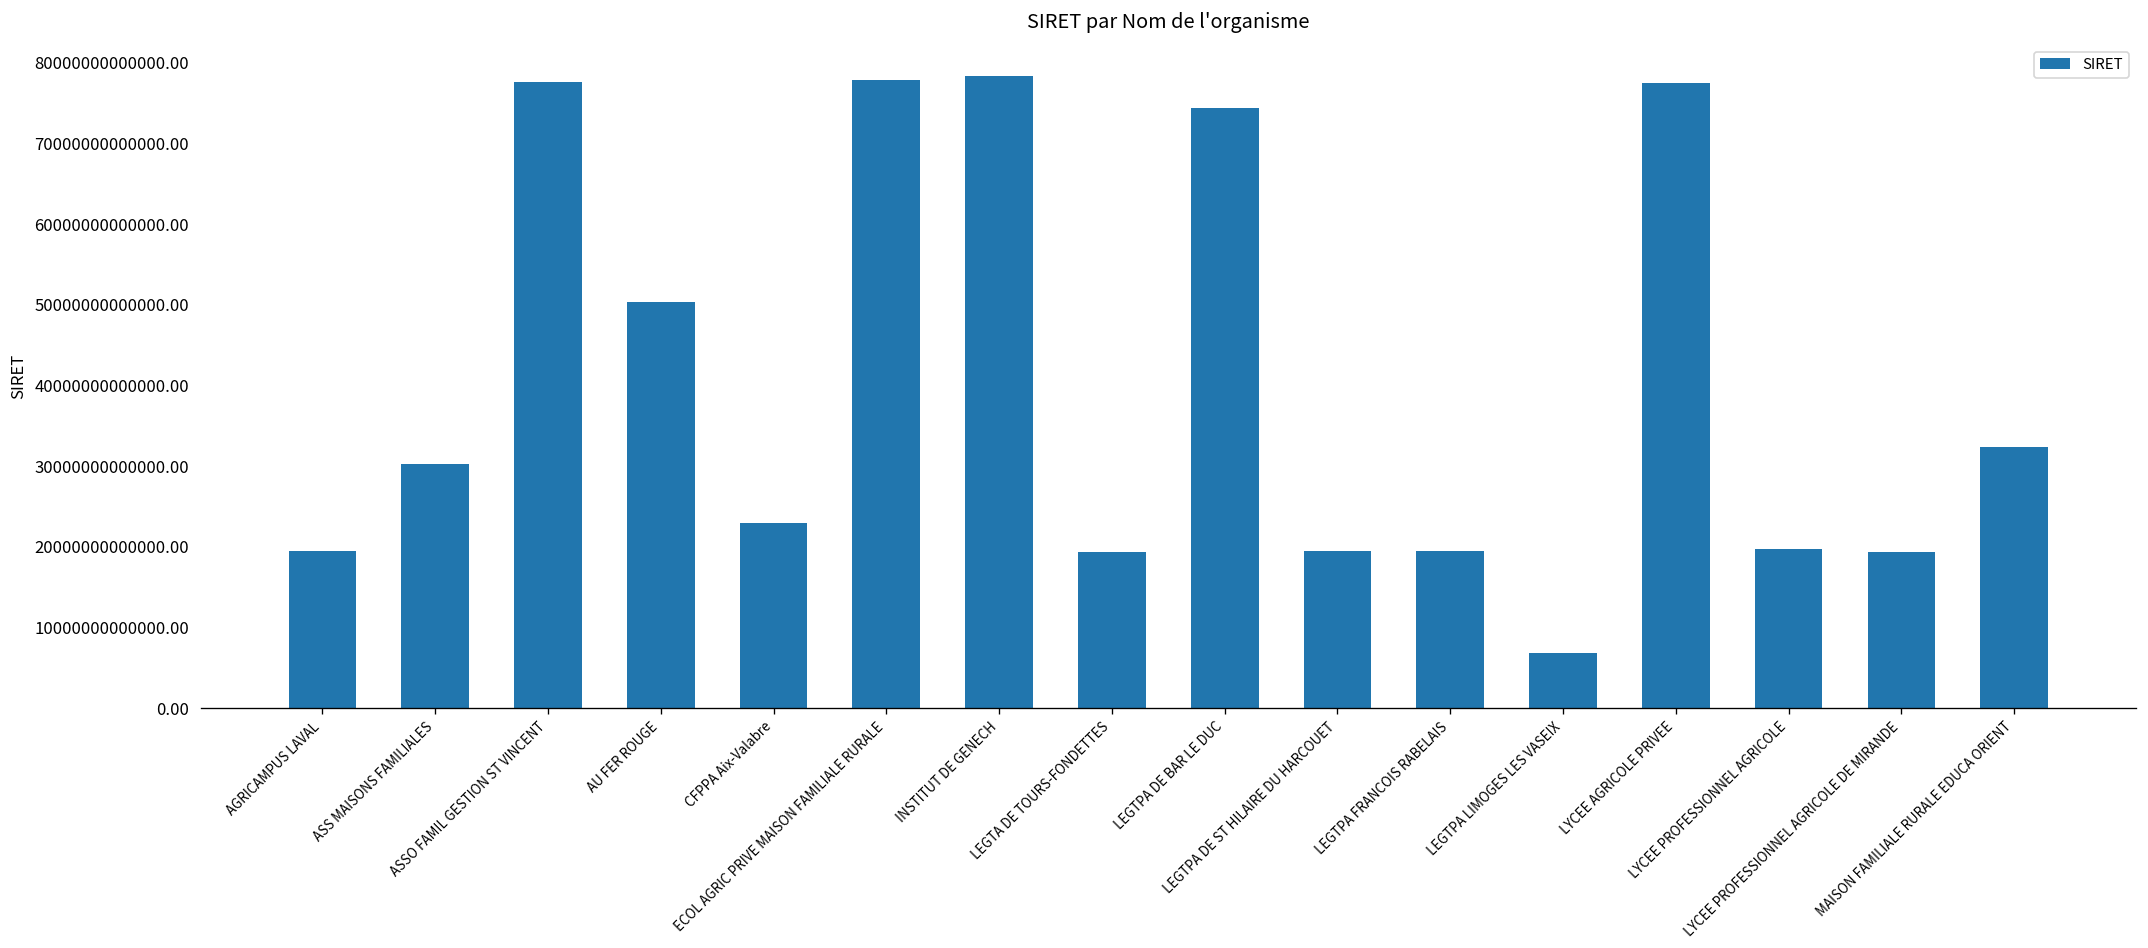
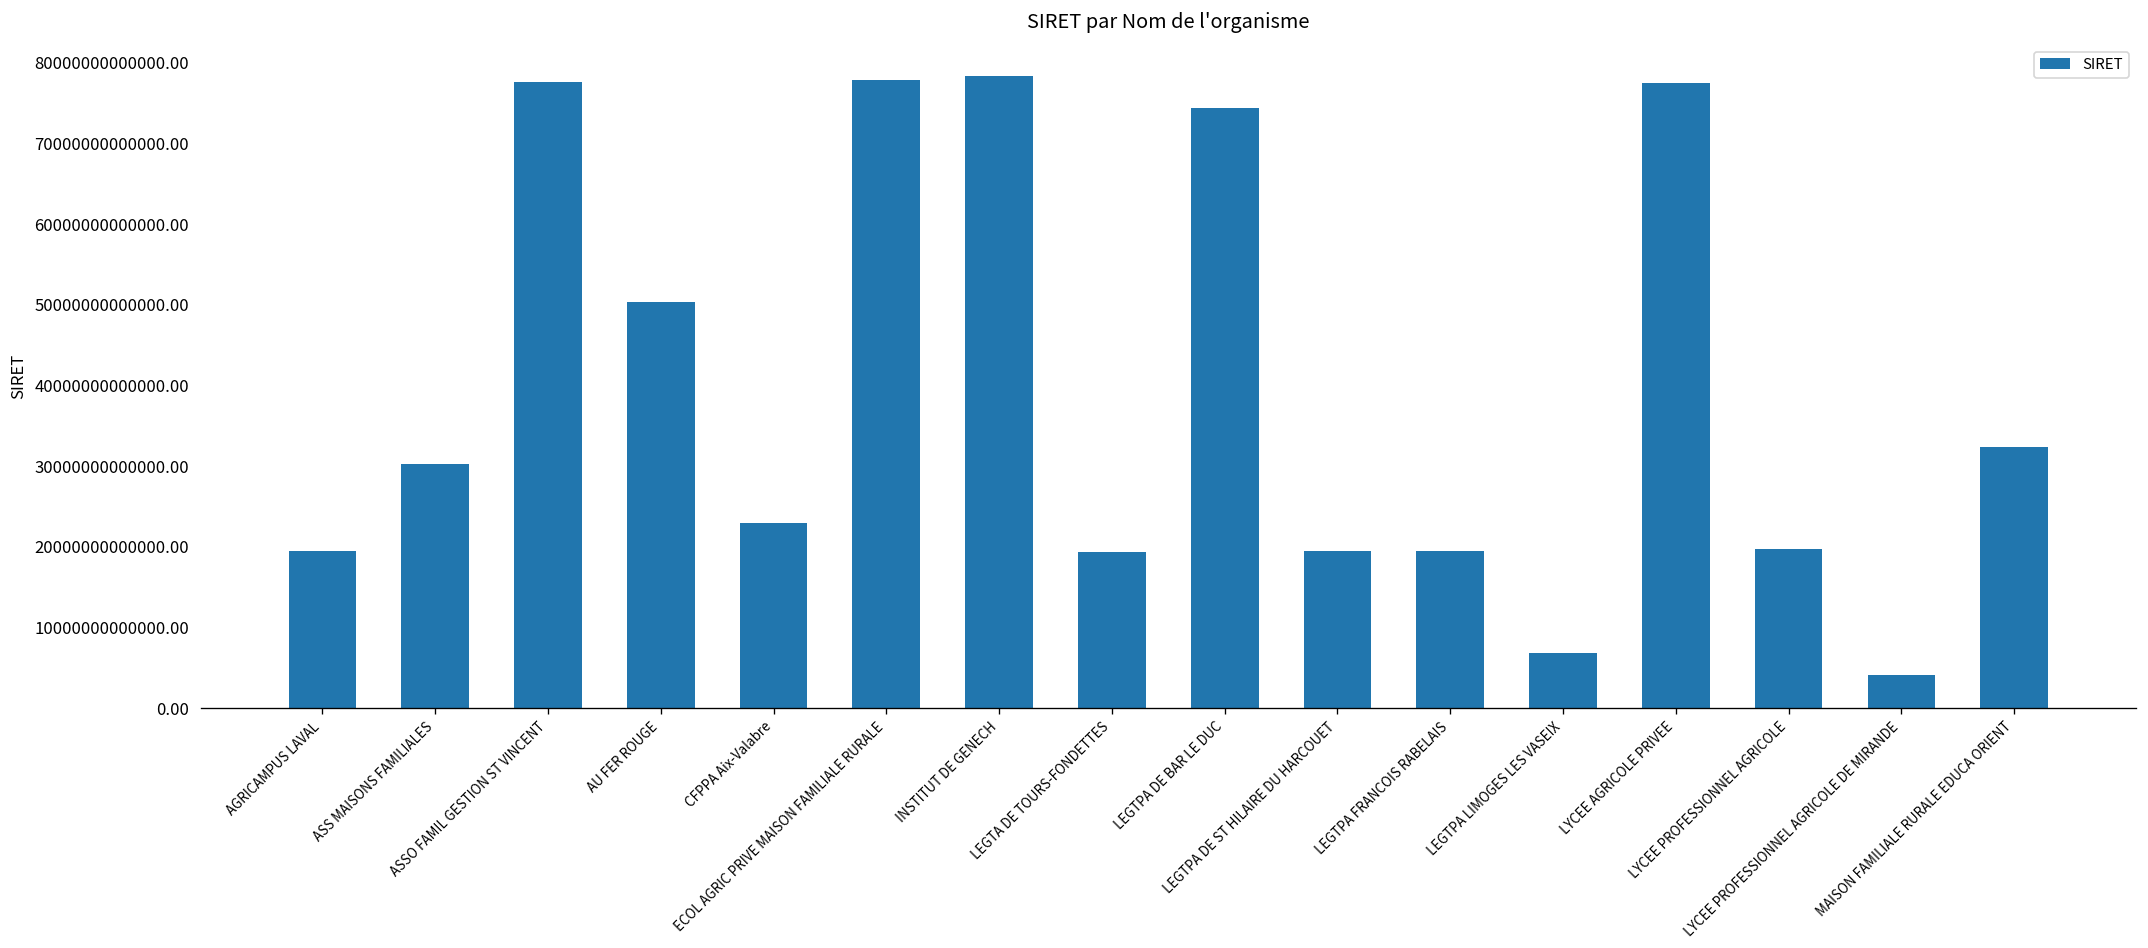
LYCEE PROFESSIONNEL AGRICOLE DE MIRANDE: 19000000000000 -> 4000000000000
